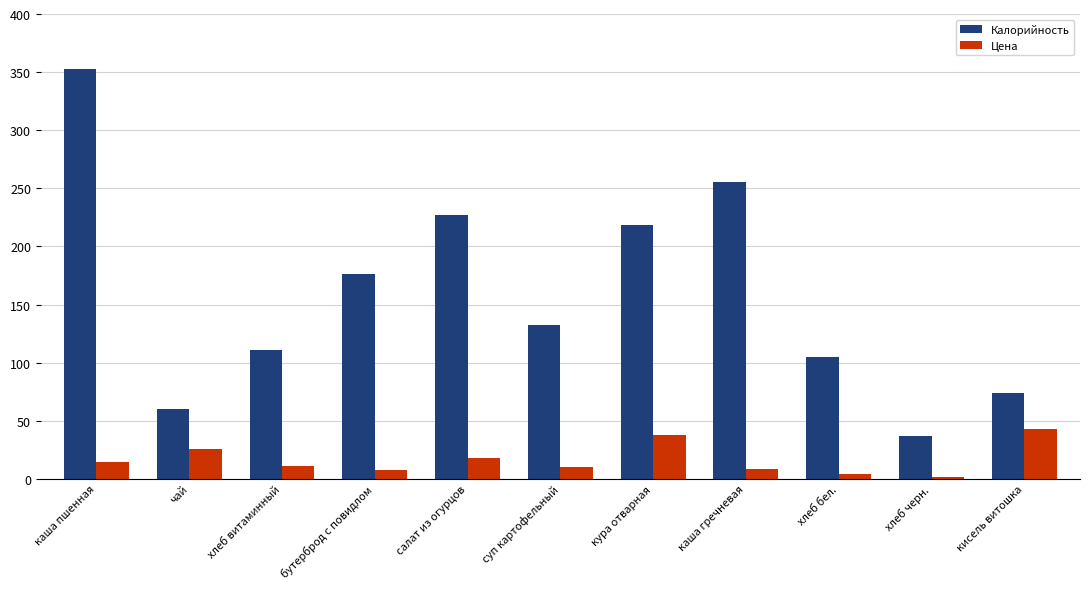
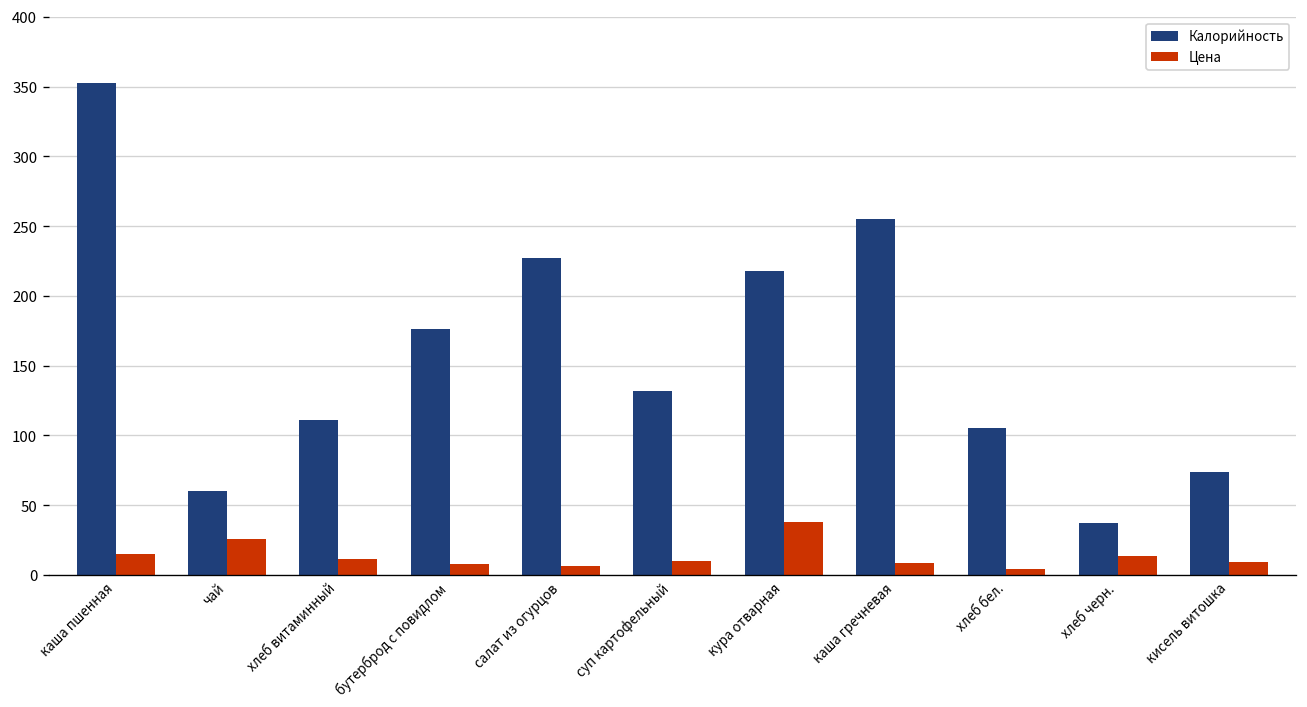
Цена, салат из огурцов: 18 -> 6
Цена, хлеб черн.: 2 -> 13
Цена, кисель витошка: 43 -> 9
